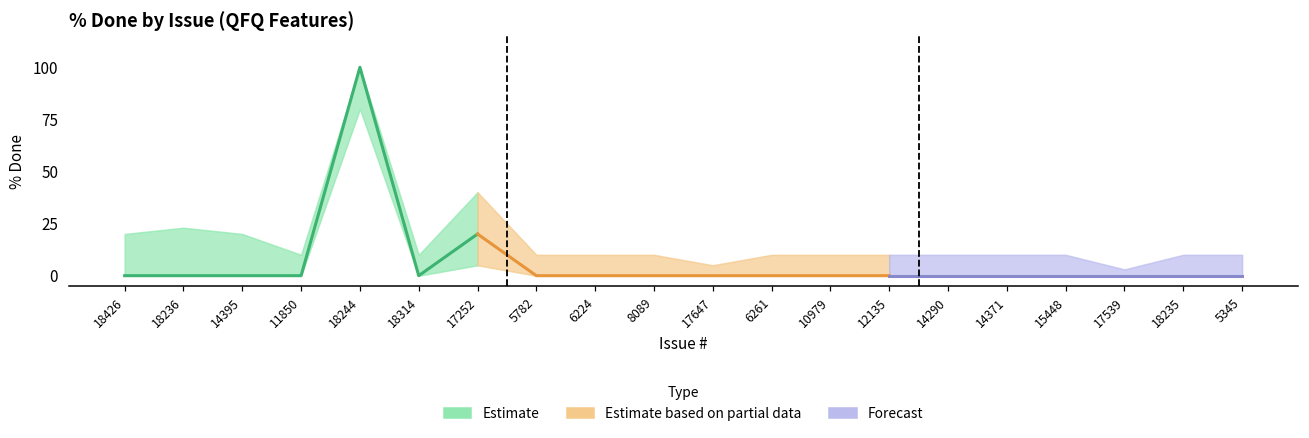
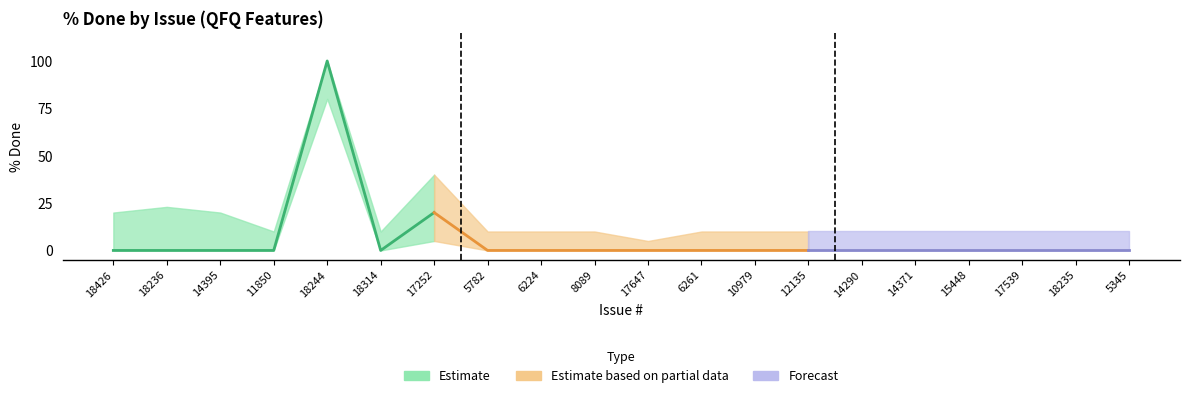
Forecast, 17539: 3 -> 10
